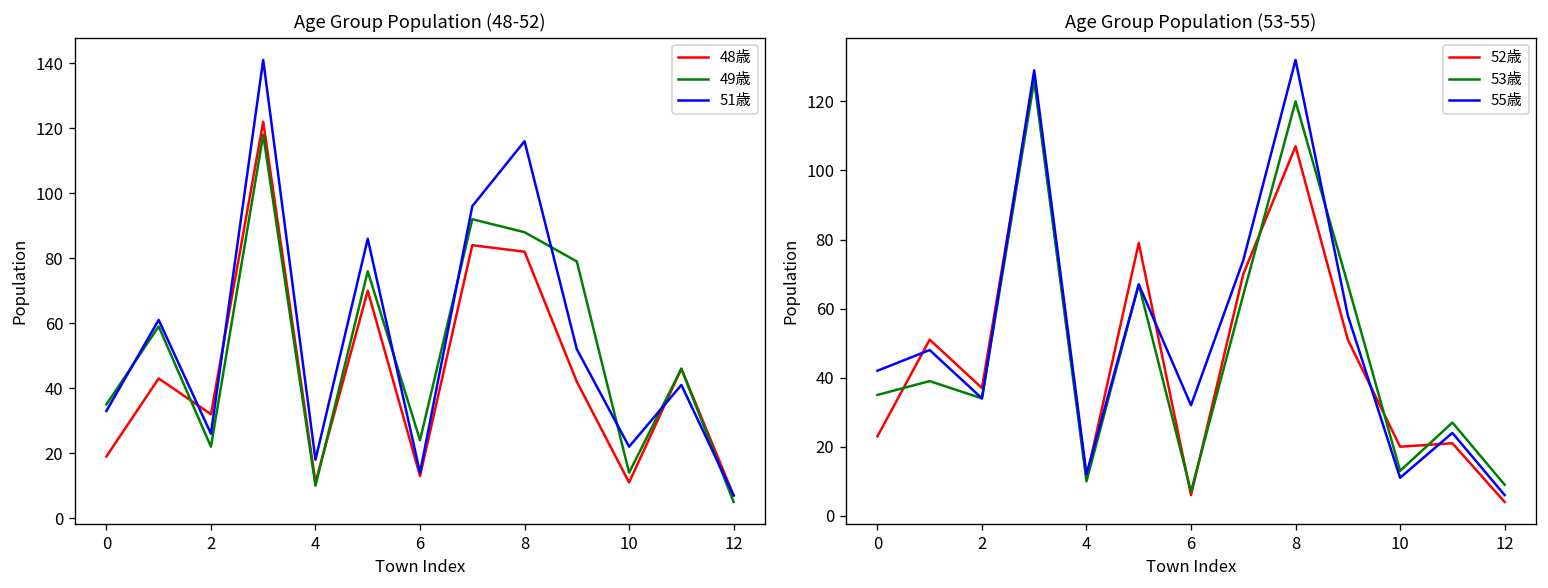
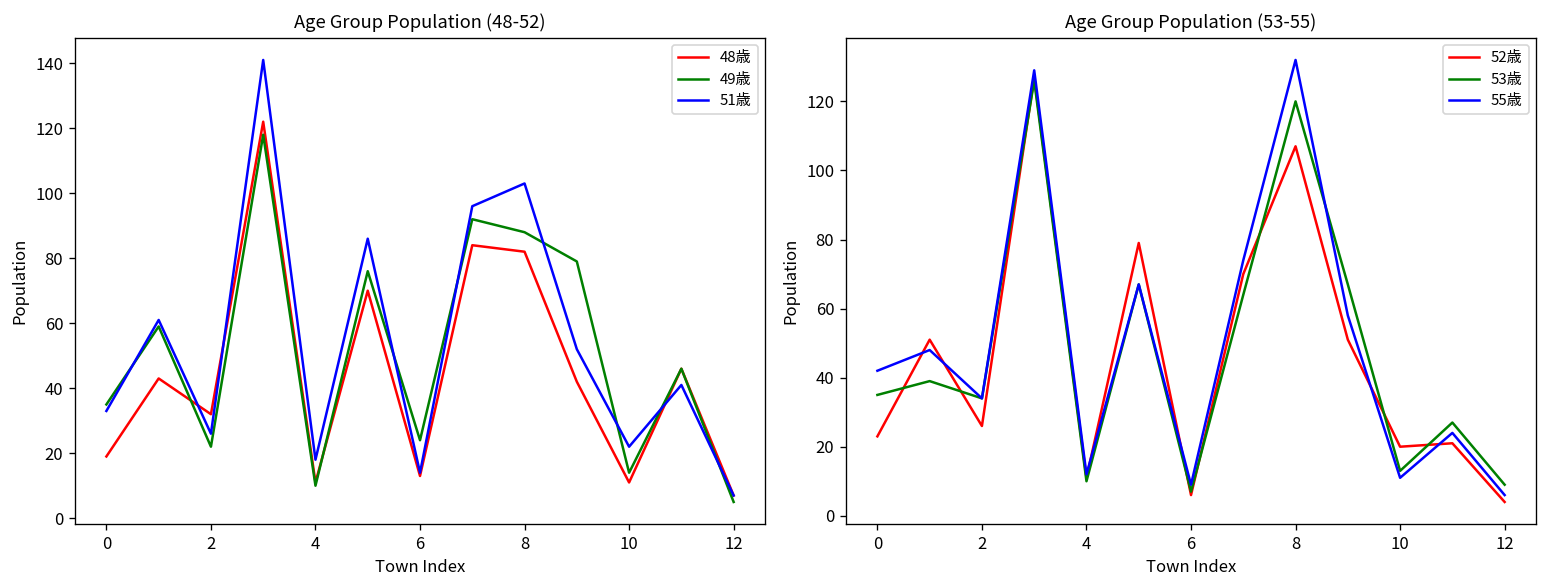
Age Group Population (48-52), 51歳, 8: 116 -> 103
Age Group Population (53-55), 52歳, 2: 37 -> 26
Age Group Population (53-55), 55歳, 6: 32 -> 9
